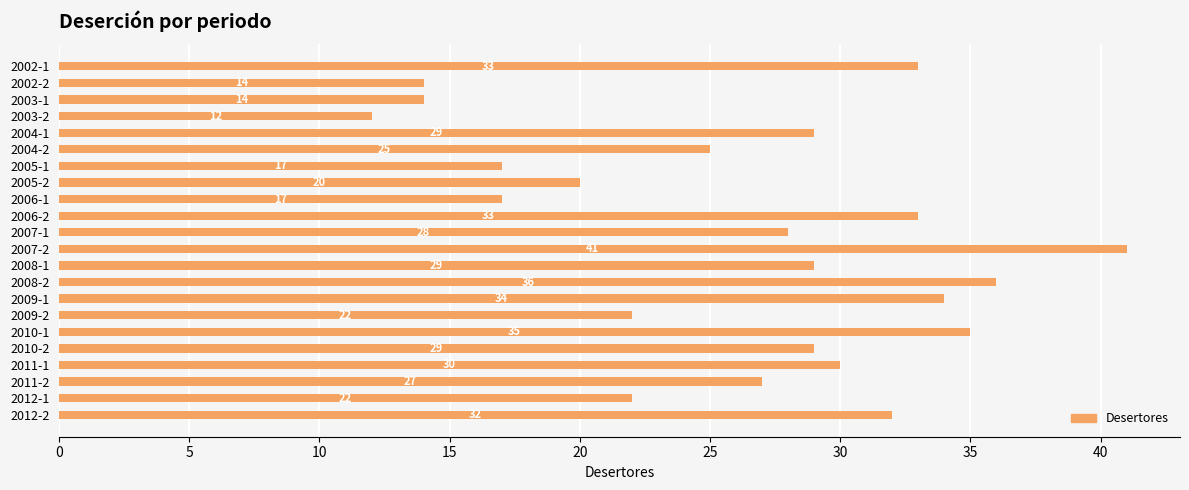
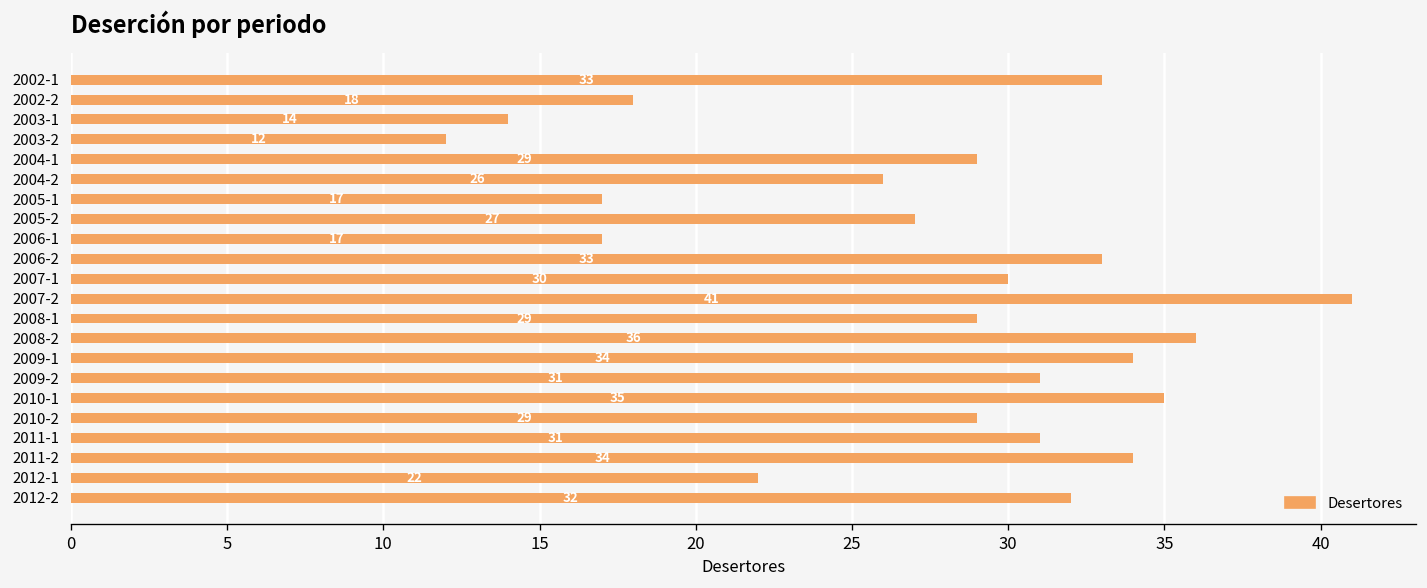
2002-2: 14 -> 18
2004-2: 25 -> 26
2005-2: 20 -> 27
2007-1: 28 -> 30
2009-2: 22 -> 31
2011-1: 30 -> 31
2011-2: 27 -> 34
